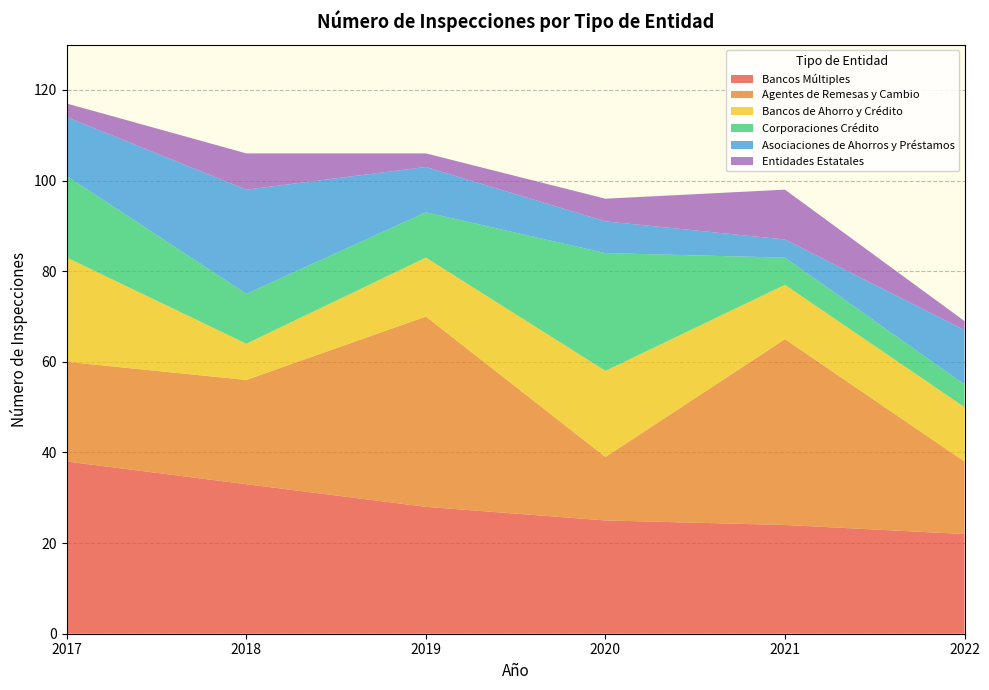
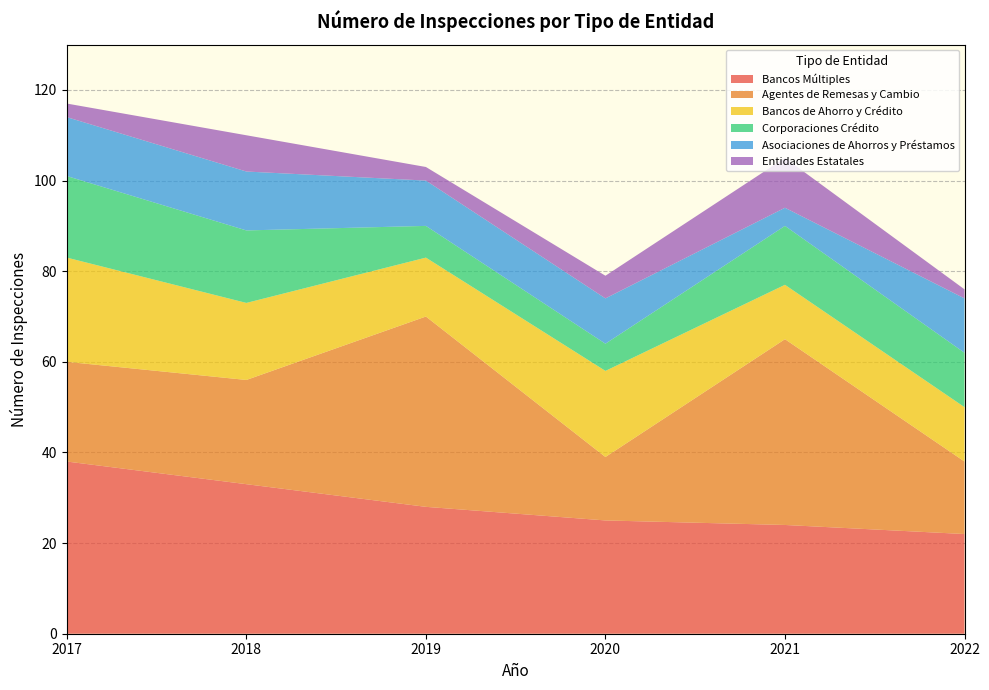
Bancos de Ahorro y Crédito, 2018: 8 -> 17
Corporaciones Crédito, 2018: 11 -> 16
Asociaciones de Ahorros y Préstamos, 2018: 23 -> 13
Corporaciones Crédito, 2019: 10 -> 7
Corporaciones Crédito, 2020: 26 -> 6
Asociaciones de Ahorros y Préstamos, 2020: 7 -> 10
Corporaciones Crédito, 2021: 6 -> 13
Corporaciones Crédito, 2022: 5 -> 12
